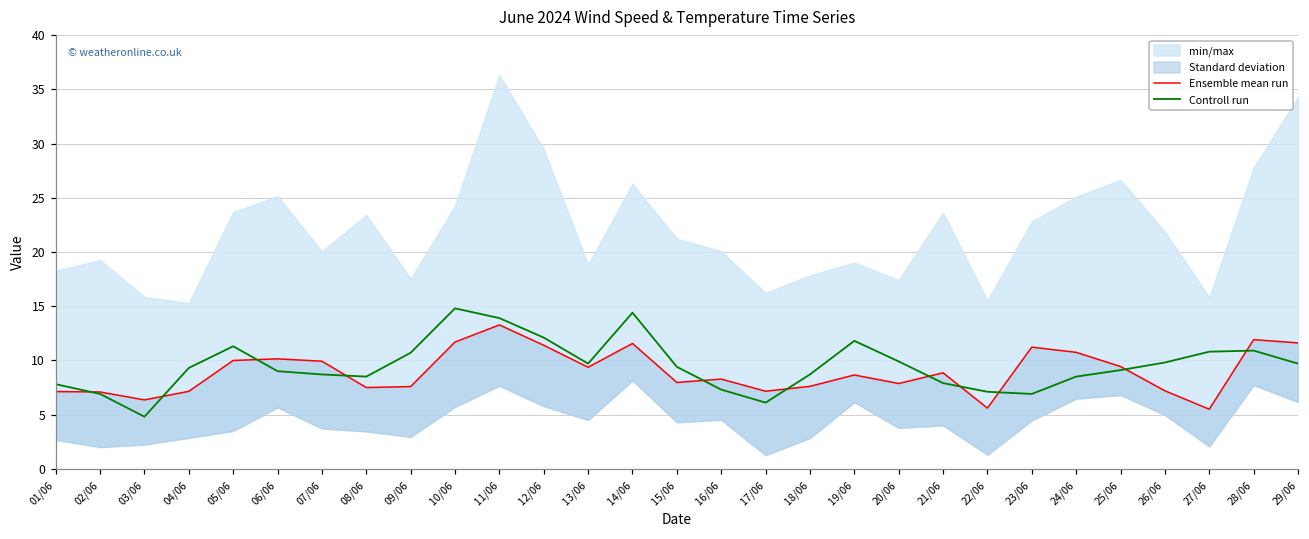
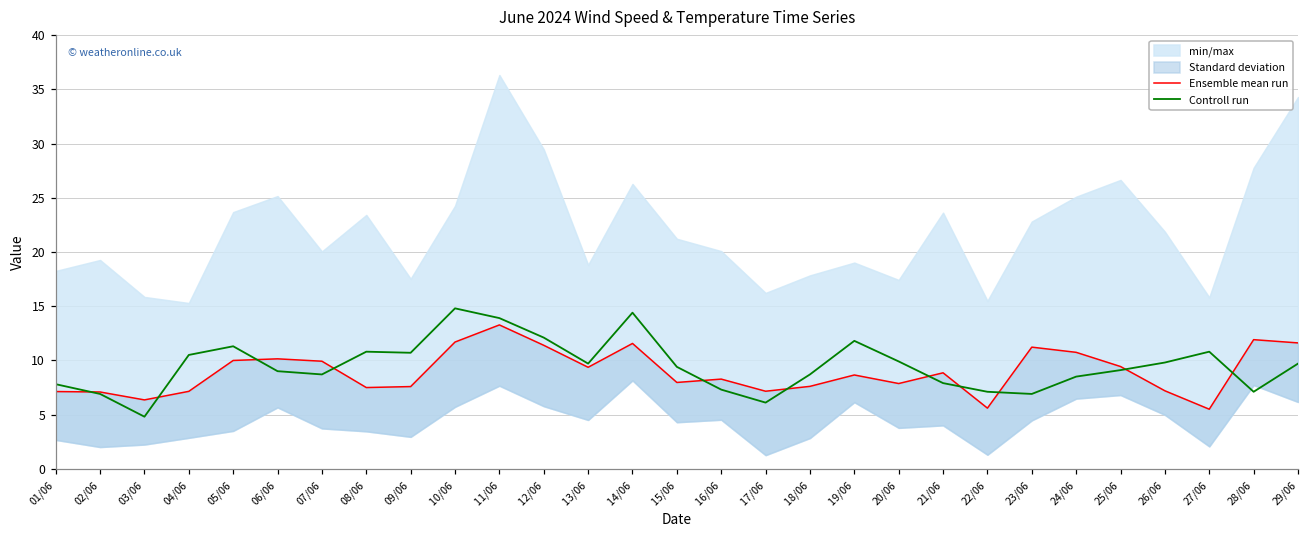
Controll run, 04/06: 9 -> 11
Controll run, 08/06: 9 -> 11
Controll run, 28/06: 11 -> 7
